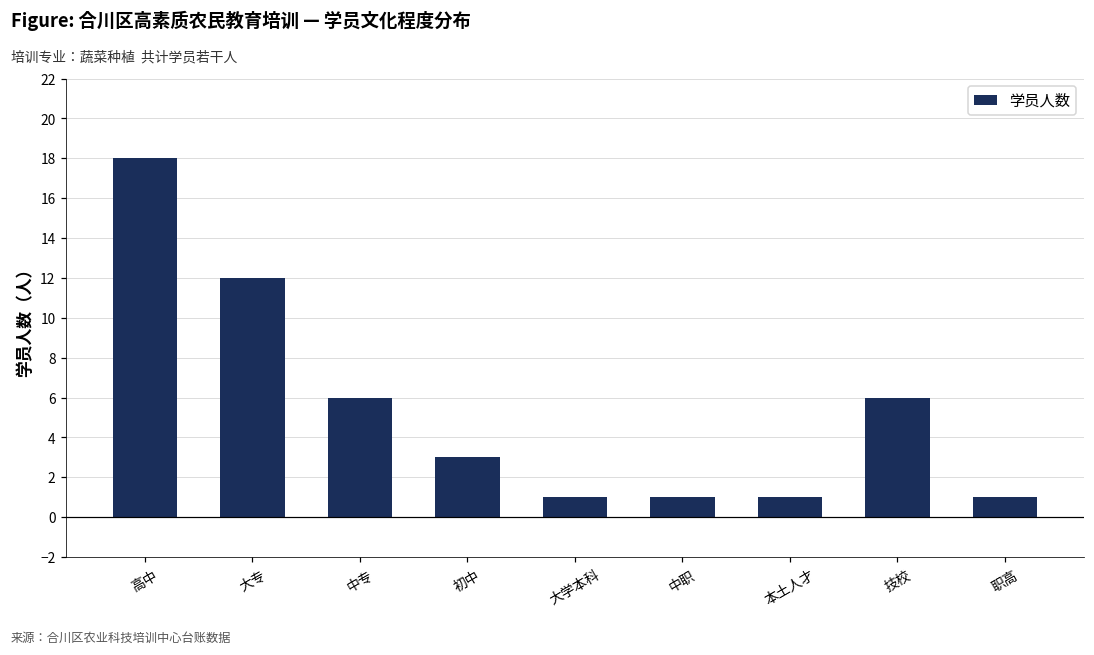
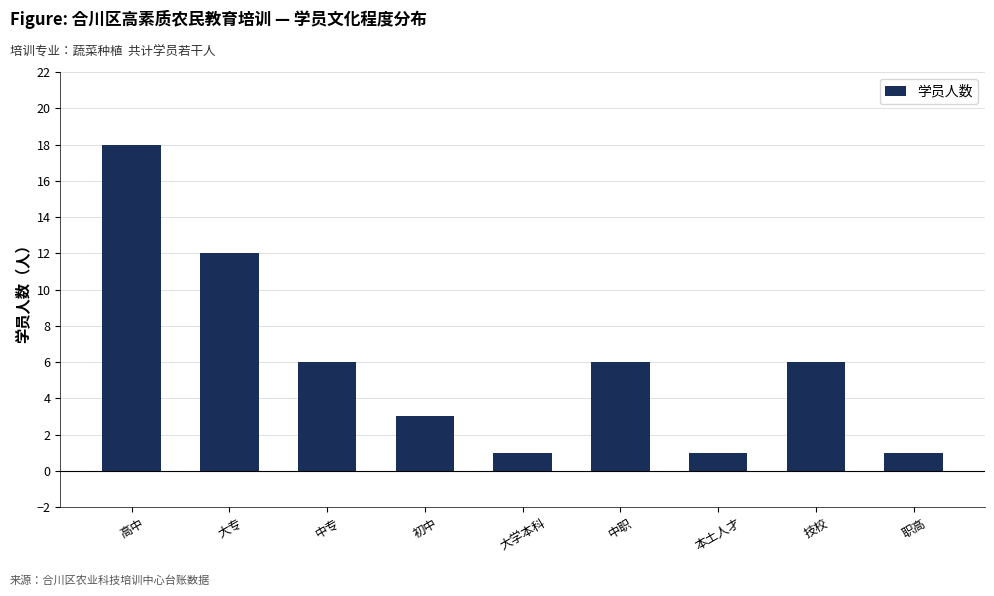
中职: 1 -> 6
